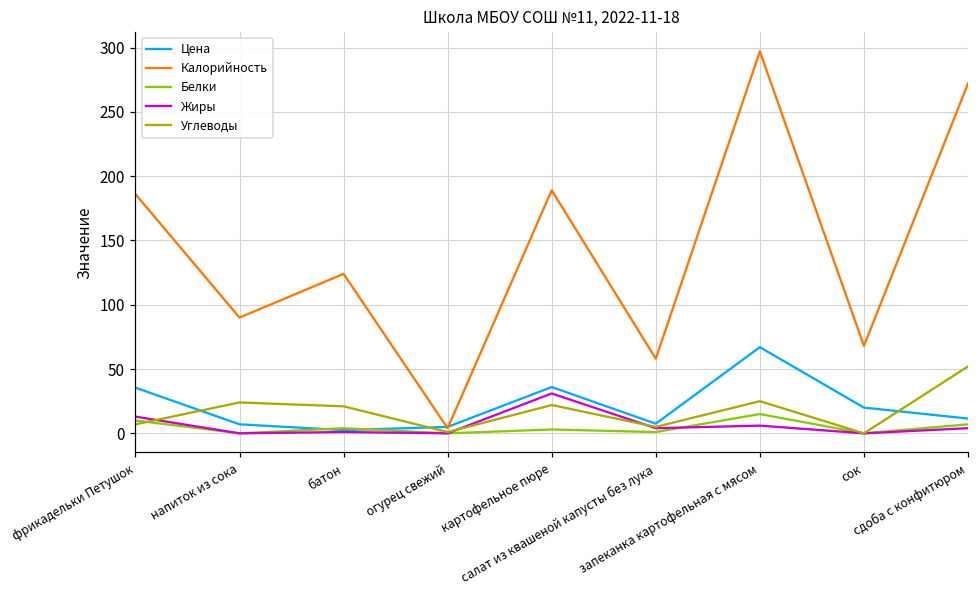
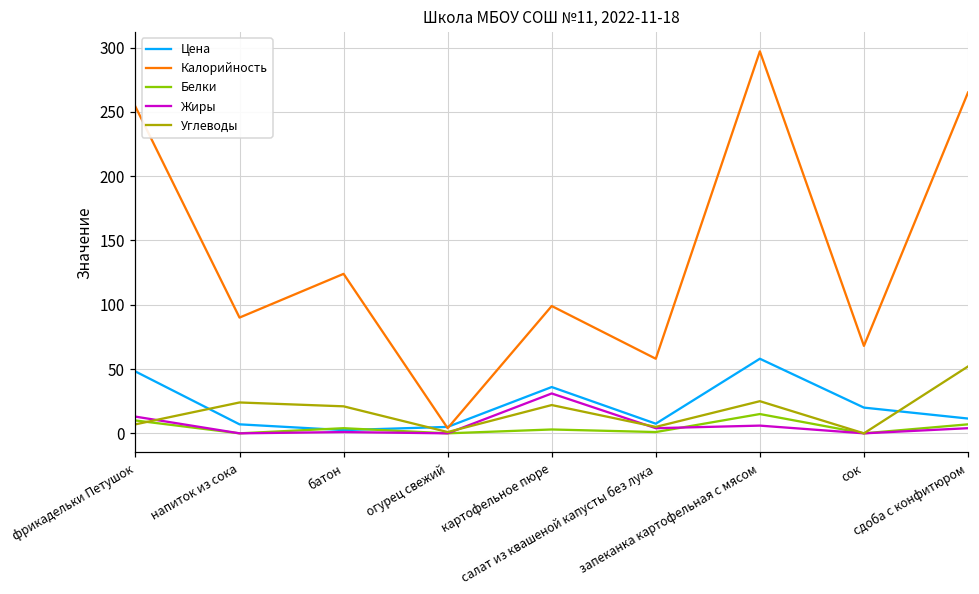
Цена, фрикадельки Петушок: 36 -> 48
Калорийность, фрикадельки Петушок: 186 -> 254
Калорийность, картофельное пюре: 189 -> 99
Цена, запеканка картофельная с мясом: 67 -> 58
Калорийность, сдоба с конфитюром: 272 -> 265
